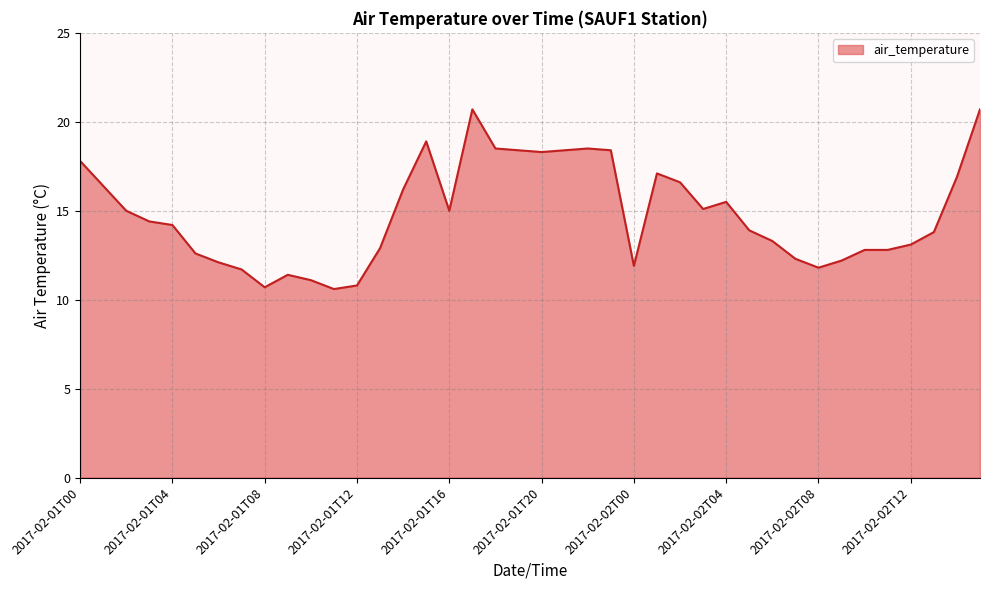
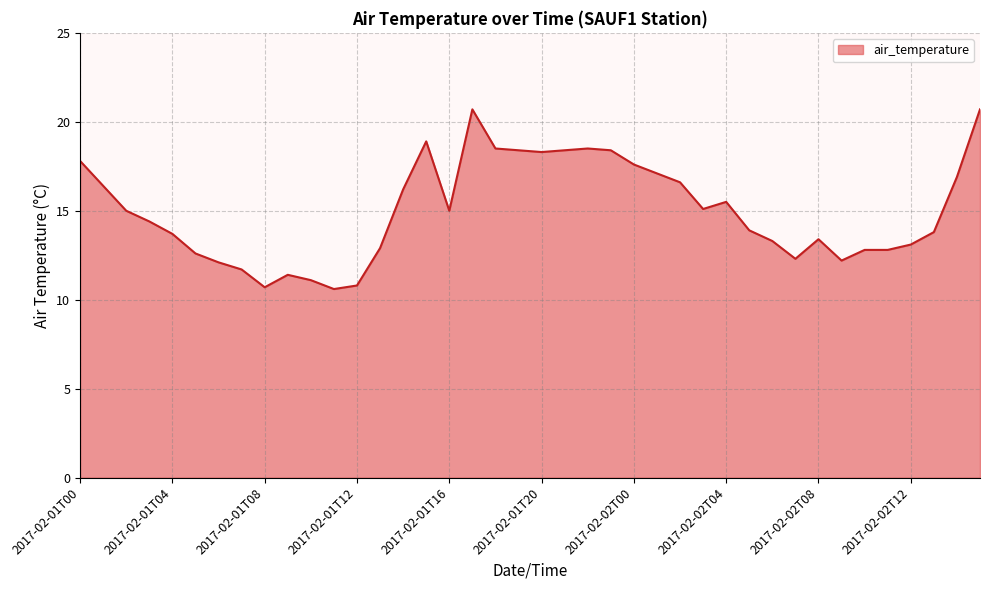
2017-02-01T04: 14.2 -> 13.7
2017-02-02T00: 11.9 -> 17.6
2017-02-02T08: 11.8 -> 13.4
